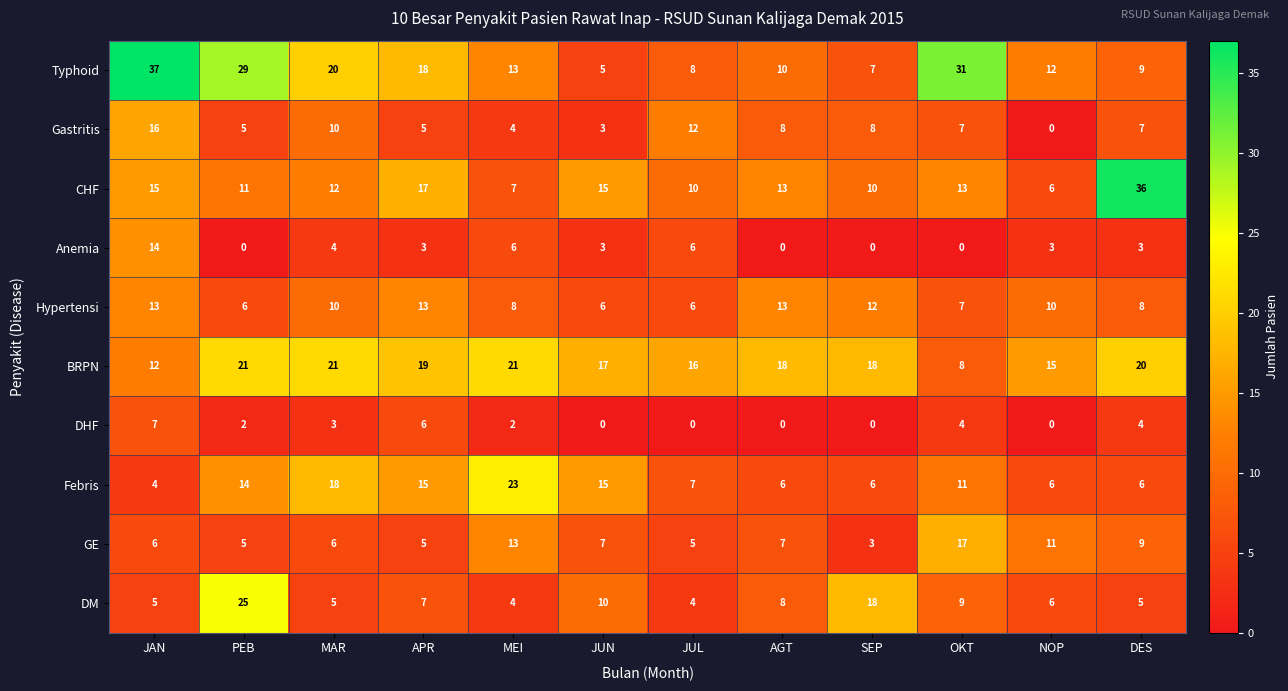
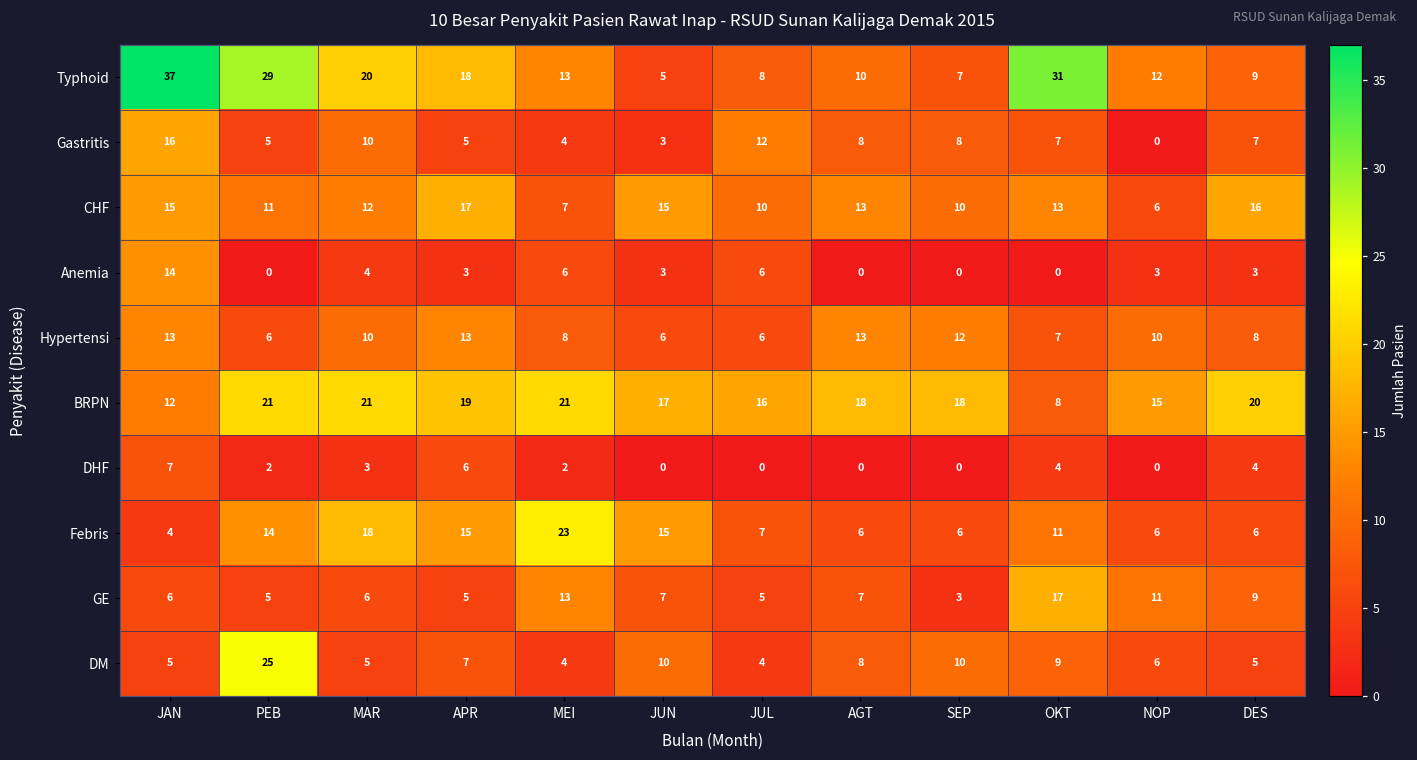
CHF, DES: 36 -> 16
DM, SEP: 18 -> 10
